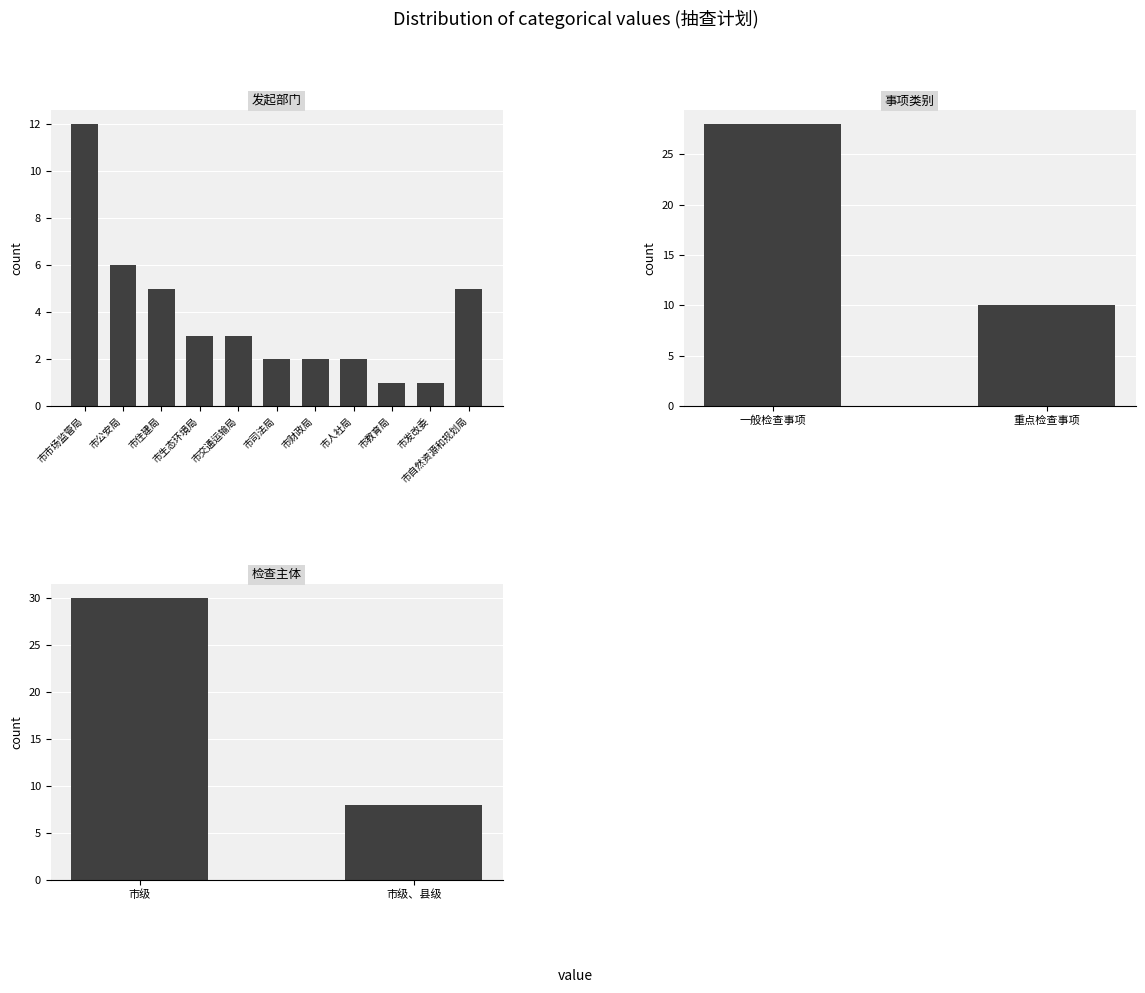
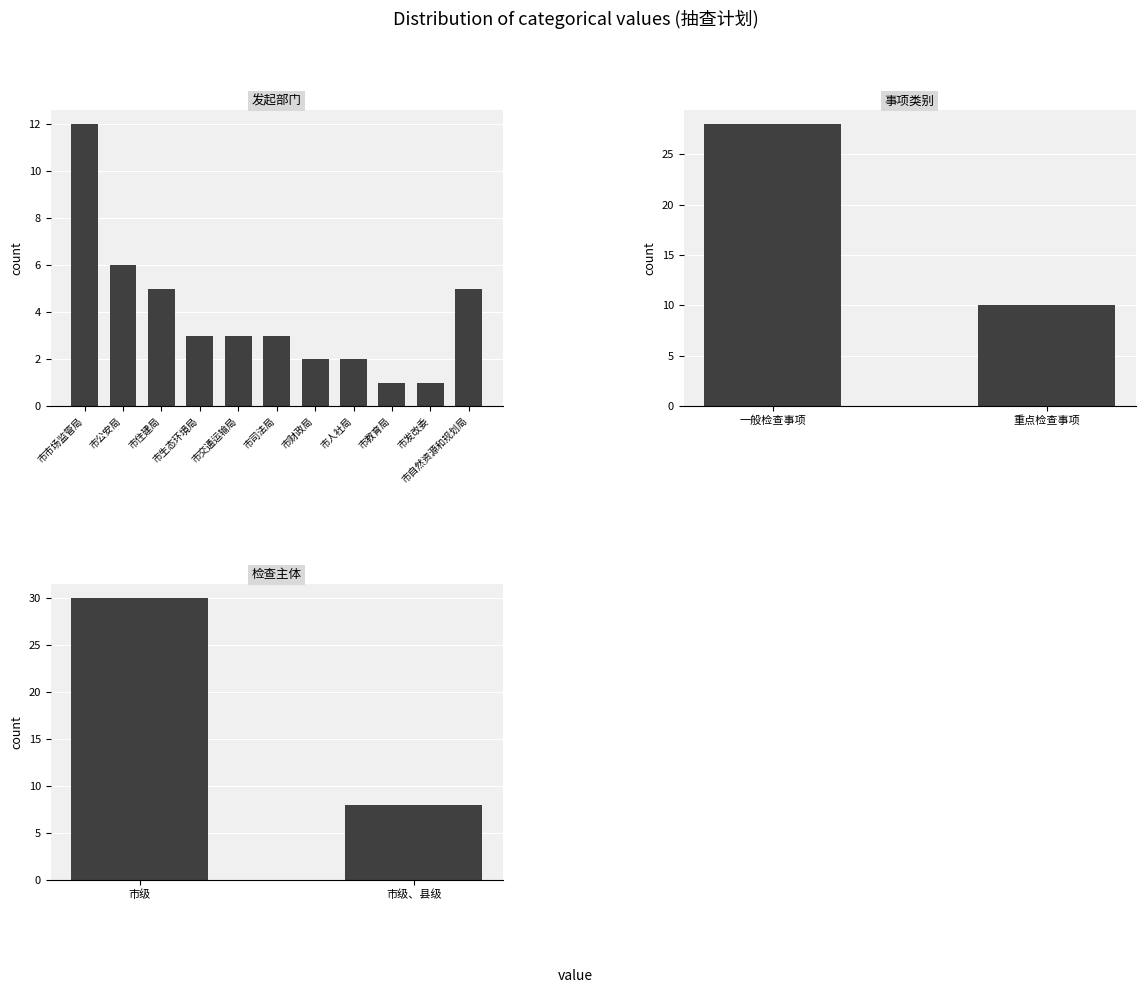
发起部门, 市司法局: 2 -> 3
